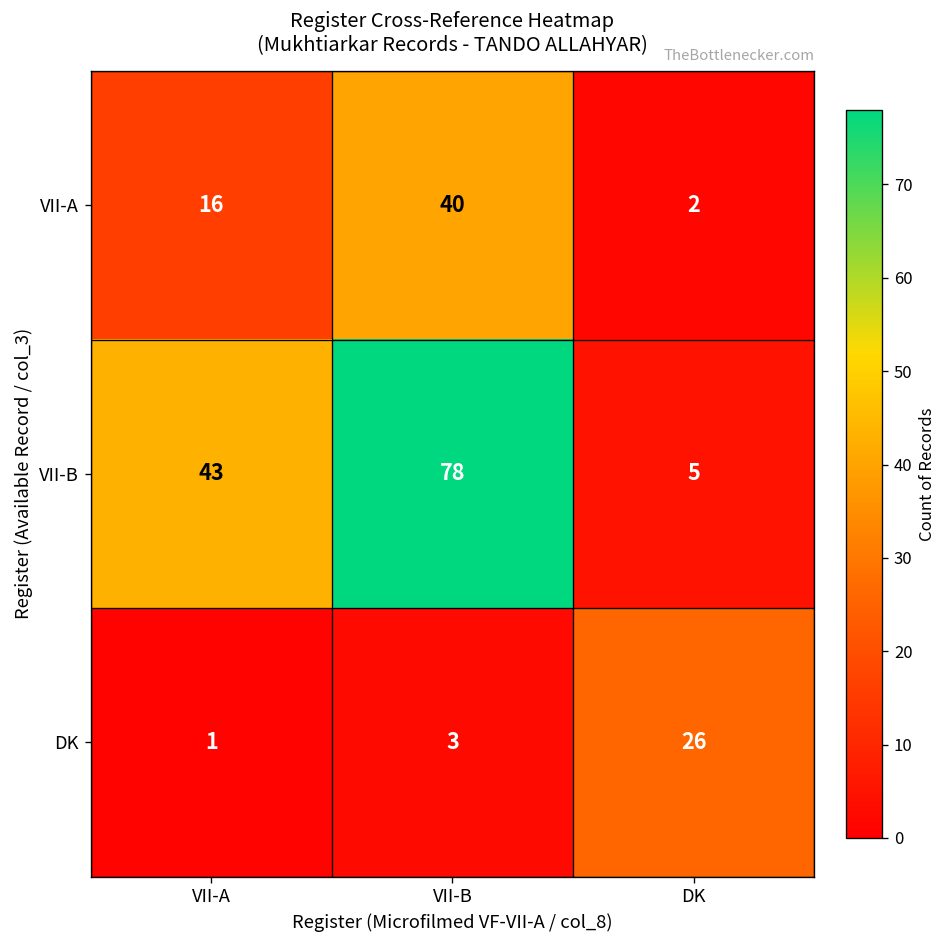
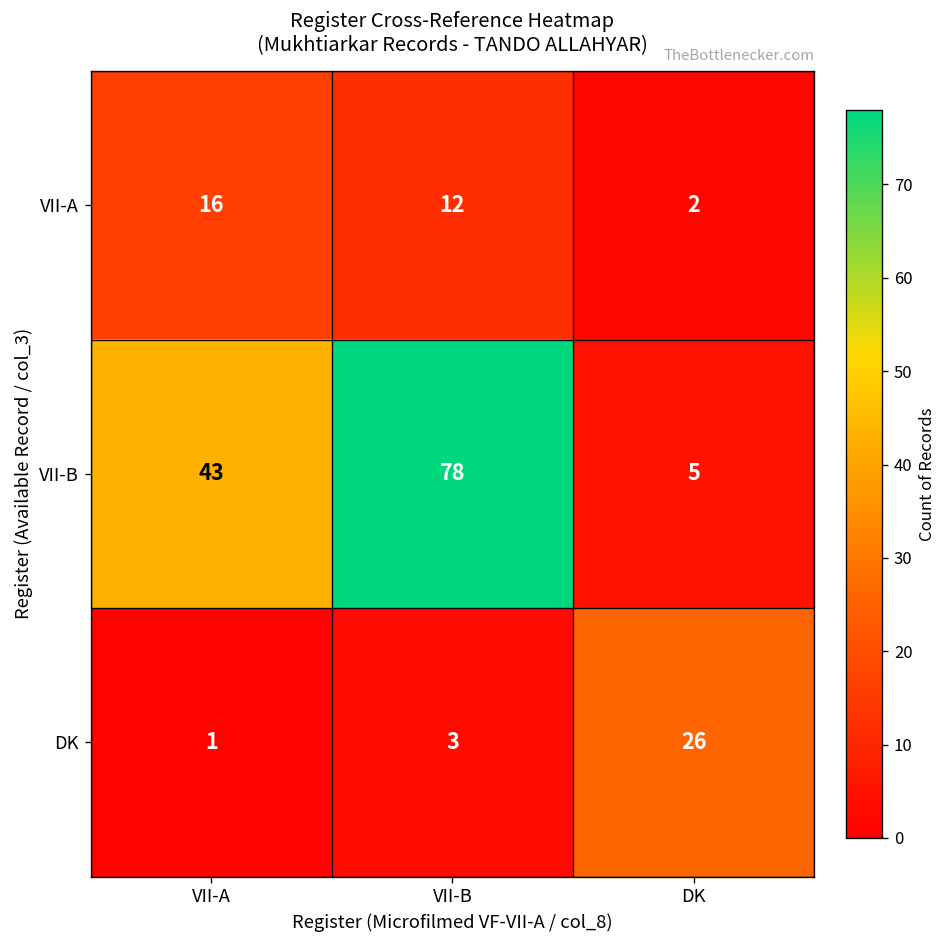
VII-A, VII-B: 40 -> 12
